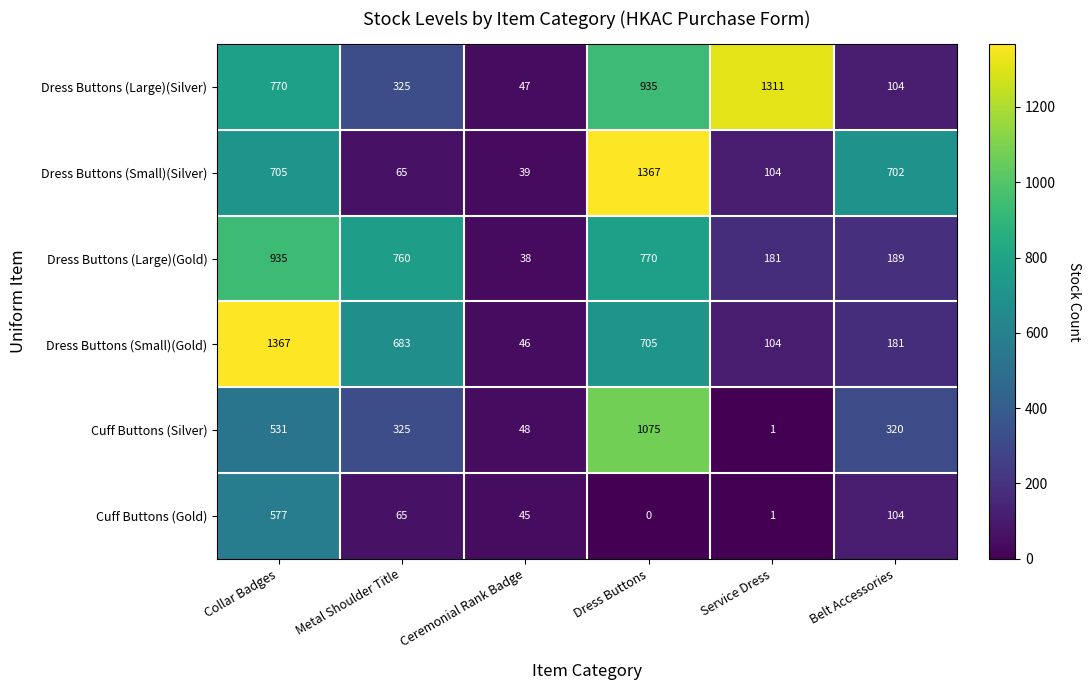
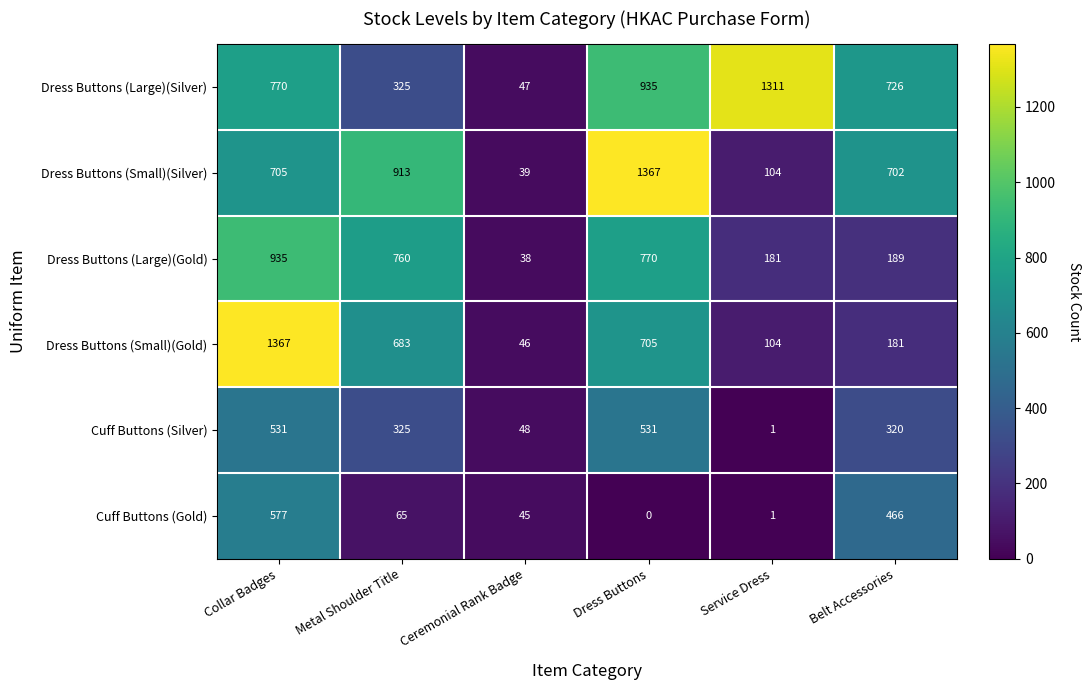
Dress Buttons (Large)(Silver), Belt Accessories: 104 -> 726
Dress Buttons (Small)(Silver), Metal Shoulder Title: 65 -> 913
Cuff Buttons (Silver), Dress Buttons: 1075 -> 531
Cuff Buttons (Gold), Belt Accessories: 104 -> 466
